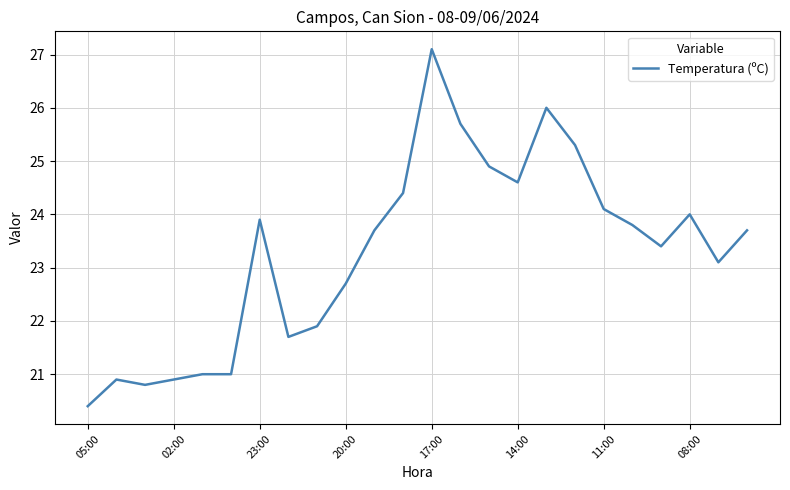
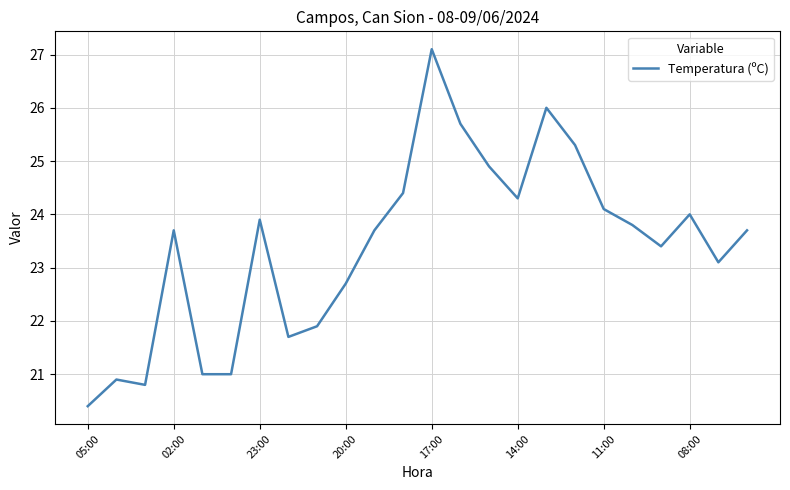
02:00: 20.9 -> 23.7
14:00: 24.6 -> 24.3
